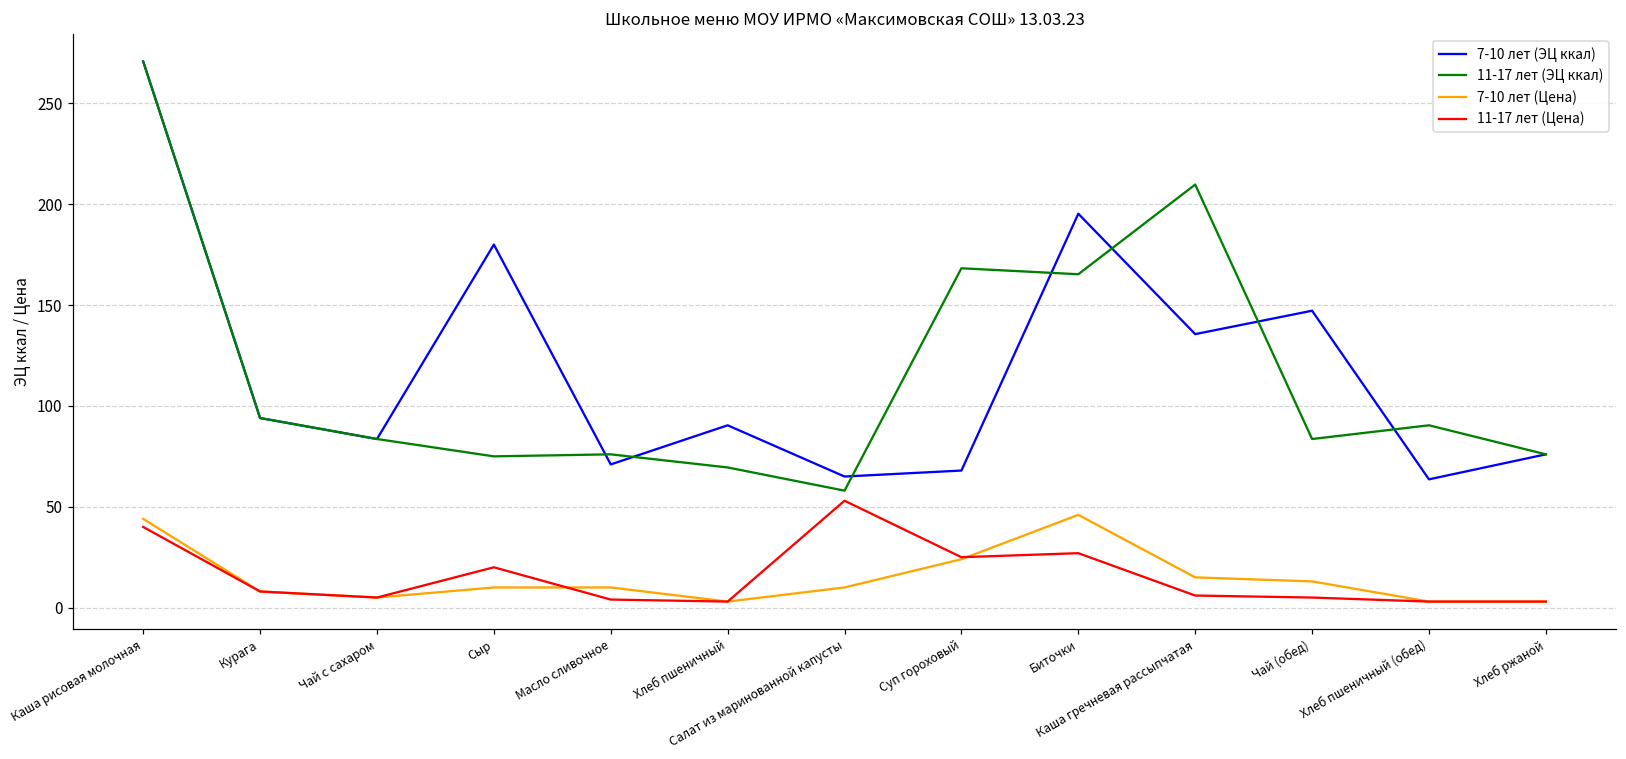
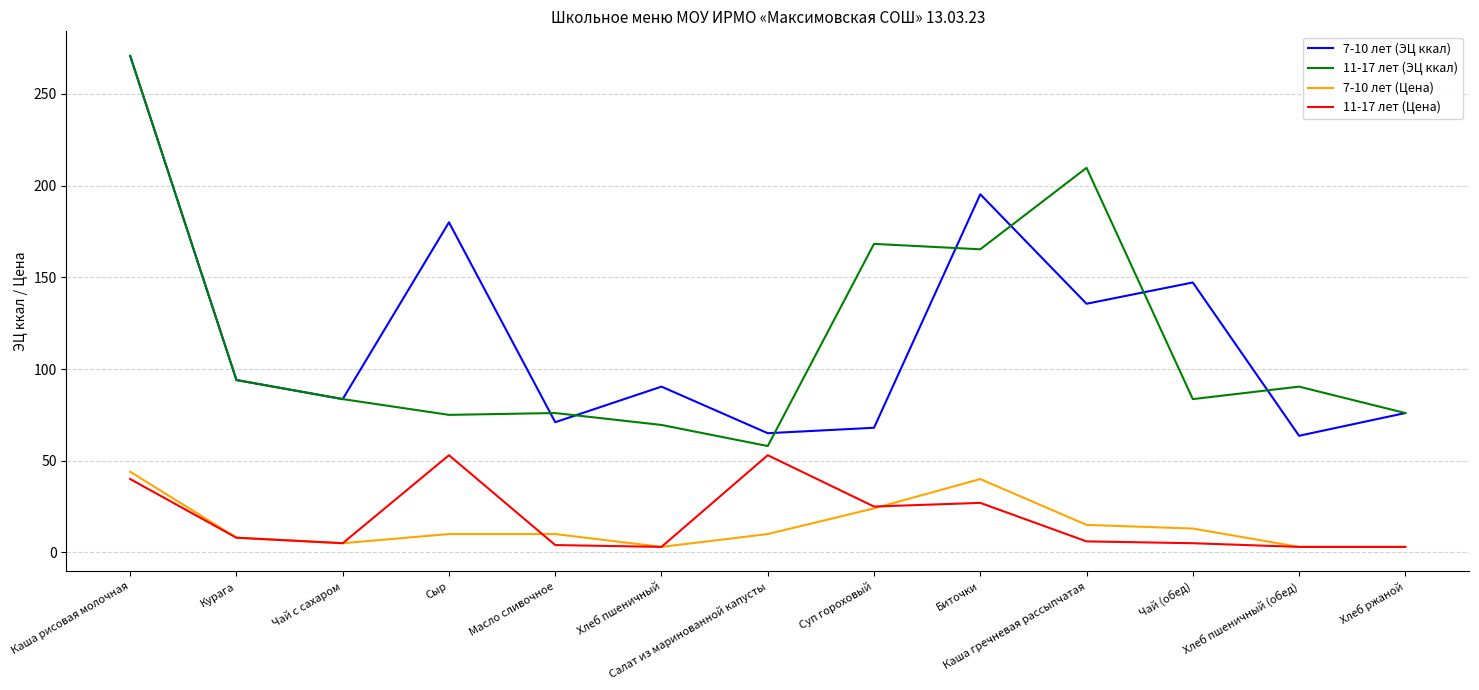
11-17 лет (Цена), Сыр: 20 -> 53
7-10 лет (Цена), Биточки: 46 -> 40
